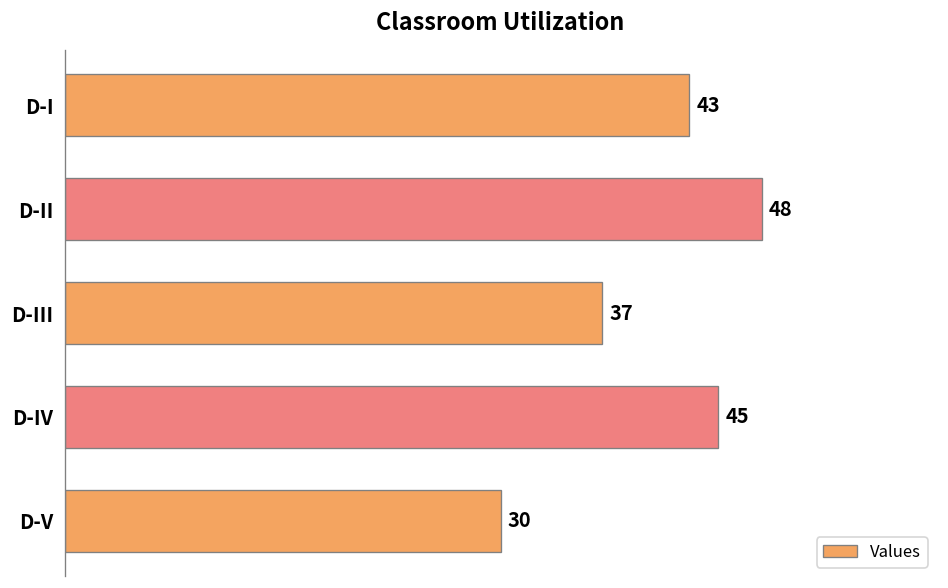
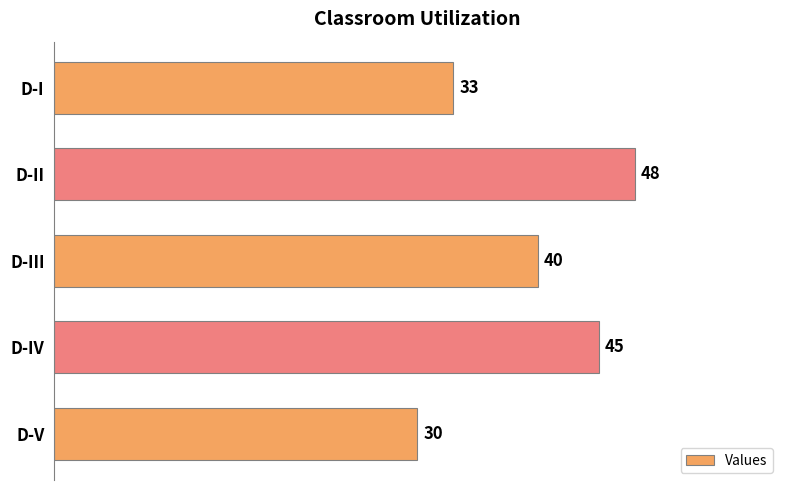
D-I: 43 -> 33
D-III: 37 -> 40
